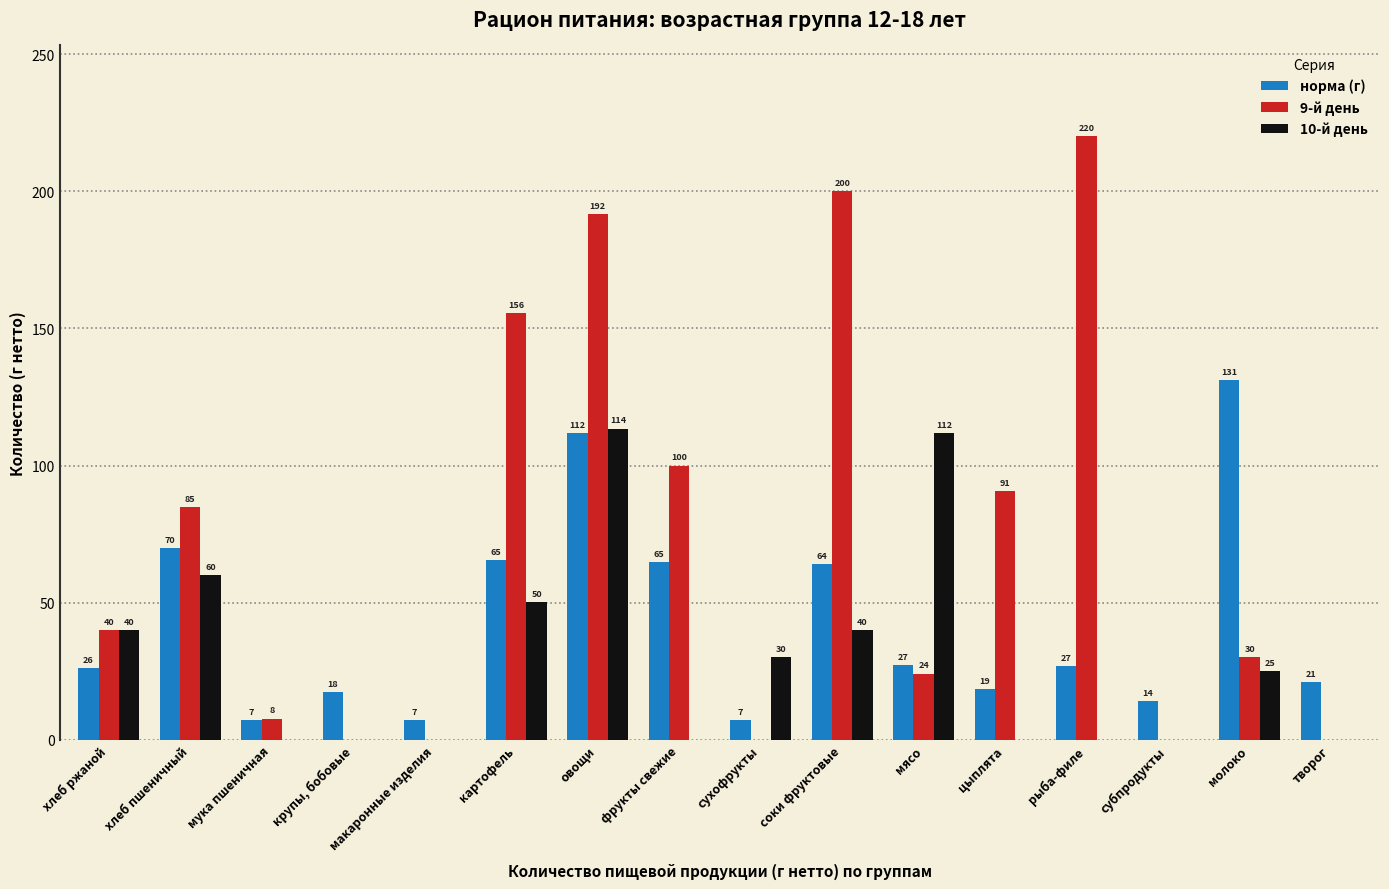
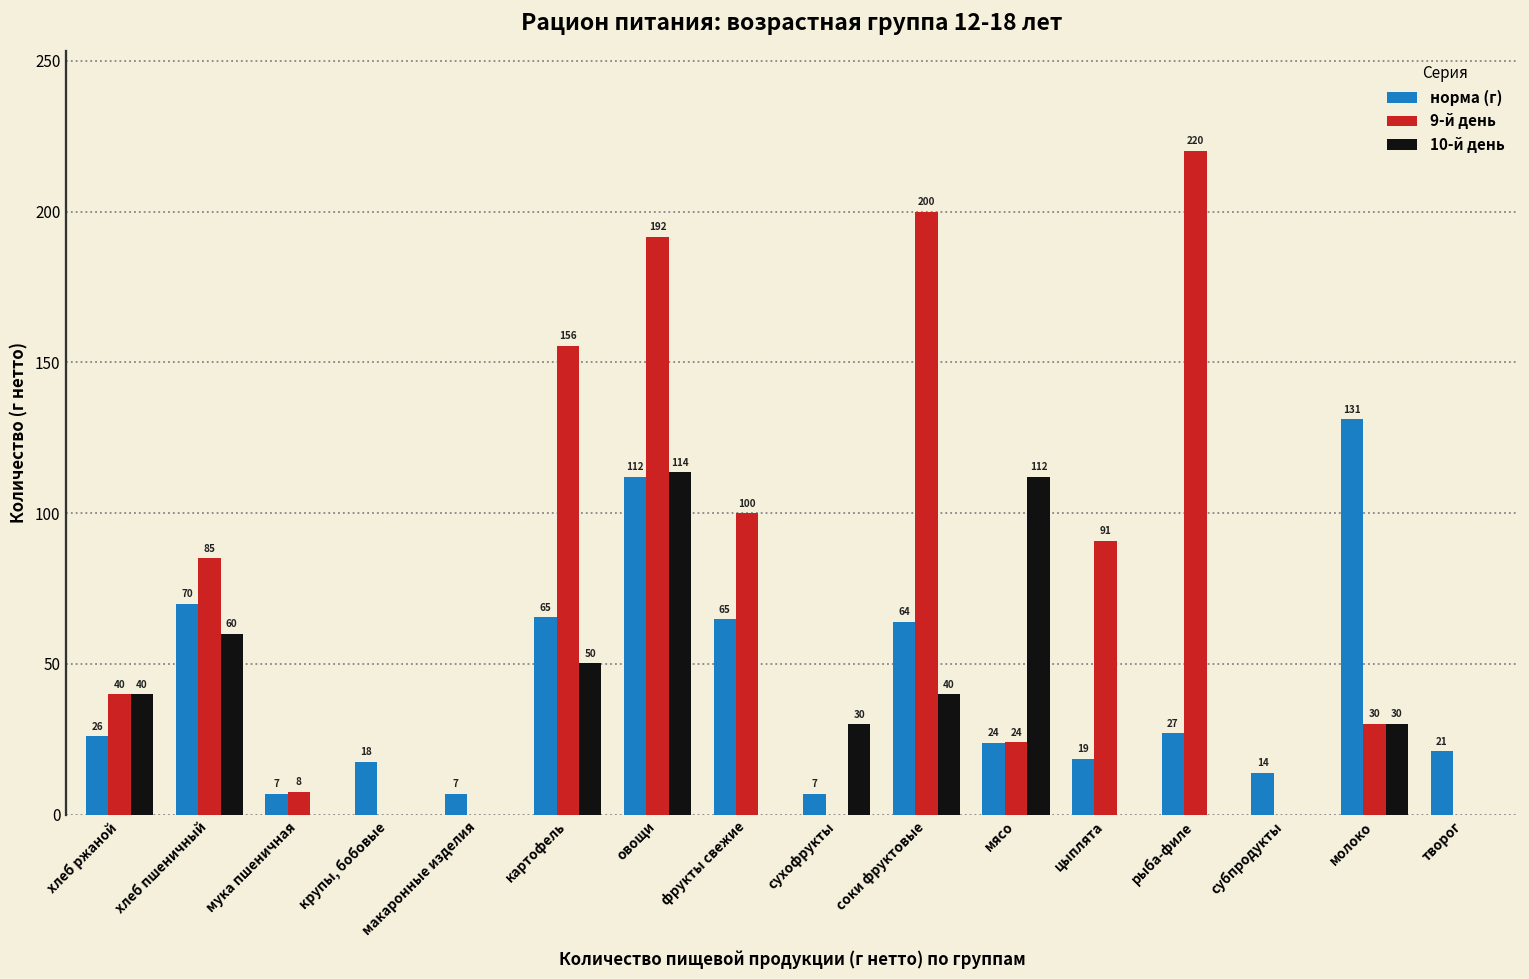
норма (г), мясо: 27 -> 24
10-й день, молоко: 25 -> 30
